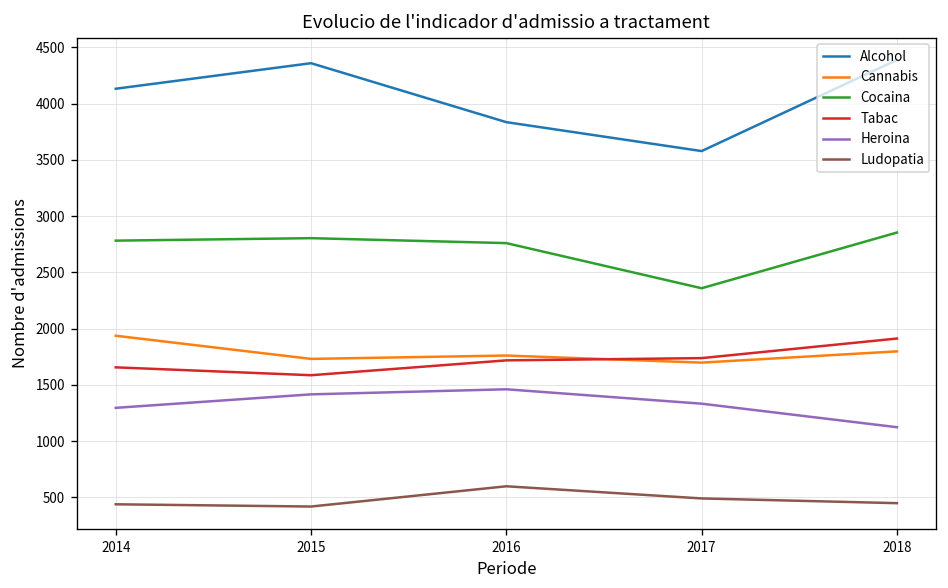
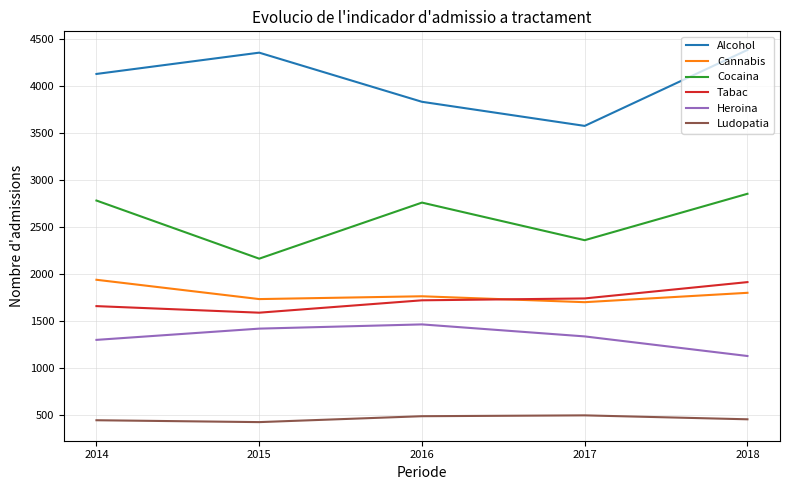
Cocaina, 2015: 2800 -> 2200
Ludopatia, 2016: 600 -> 500
